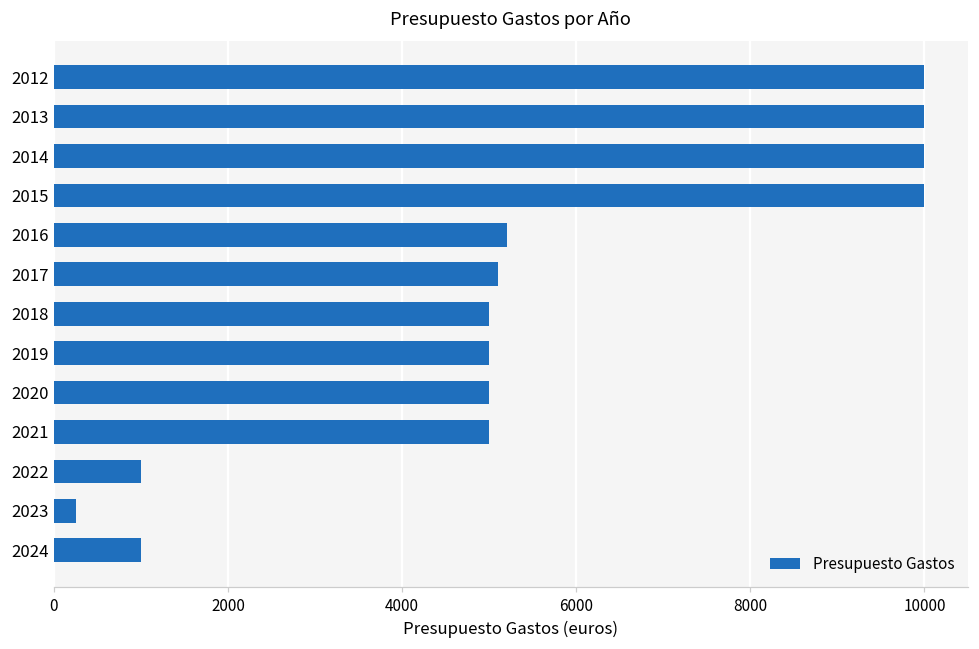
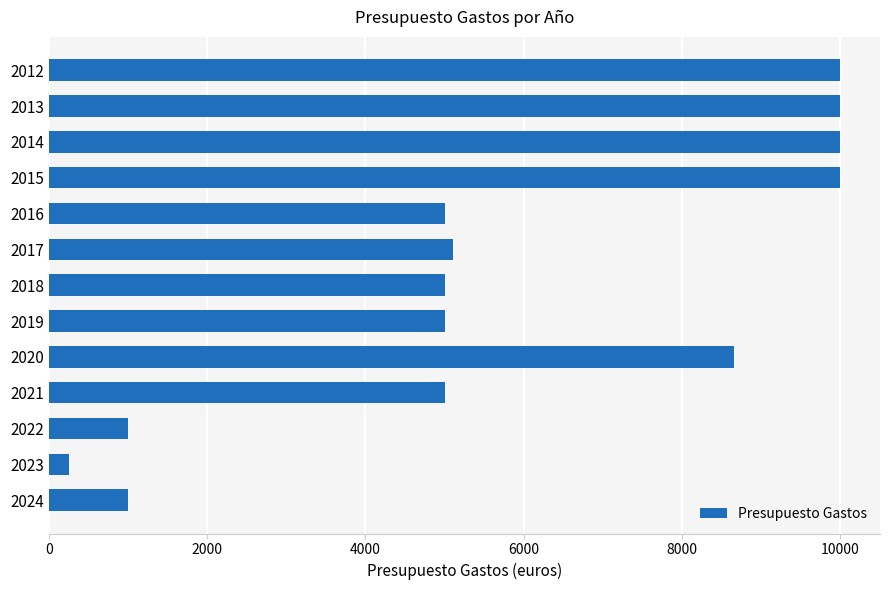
2016: 5200 -> 5000
2020: 5000 -> 8700
